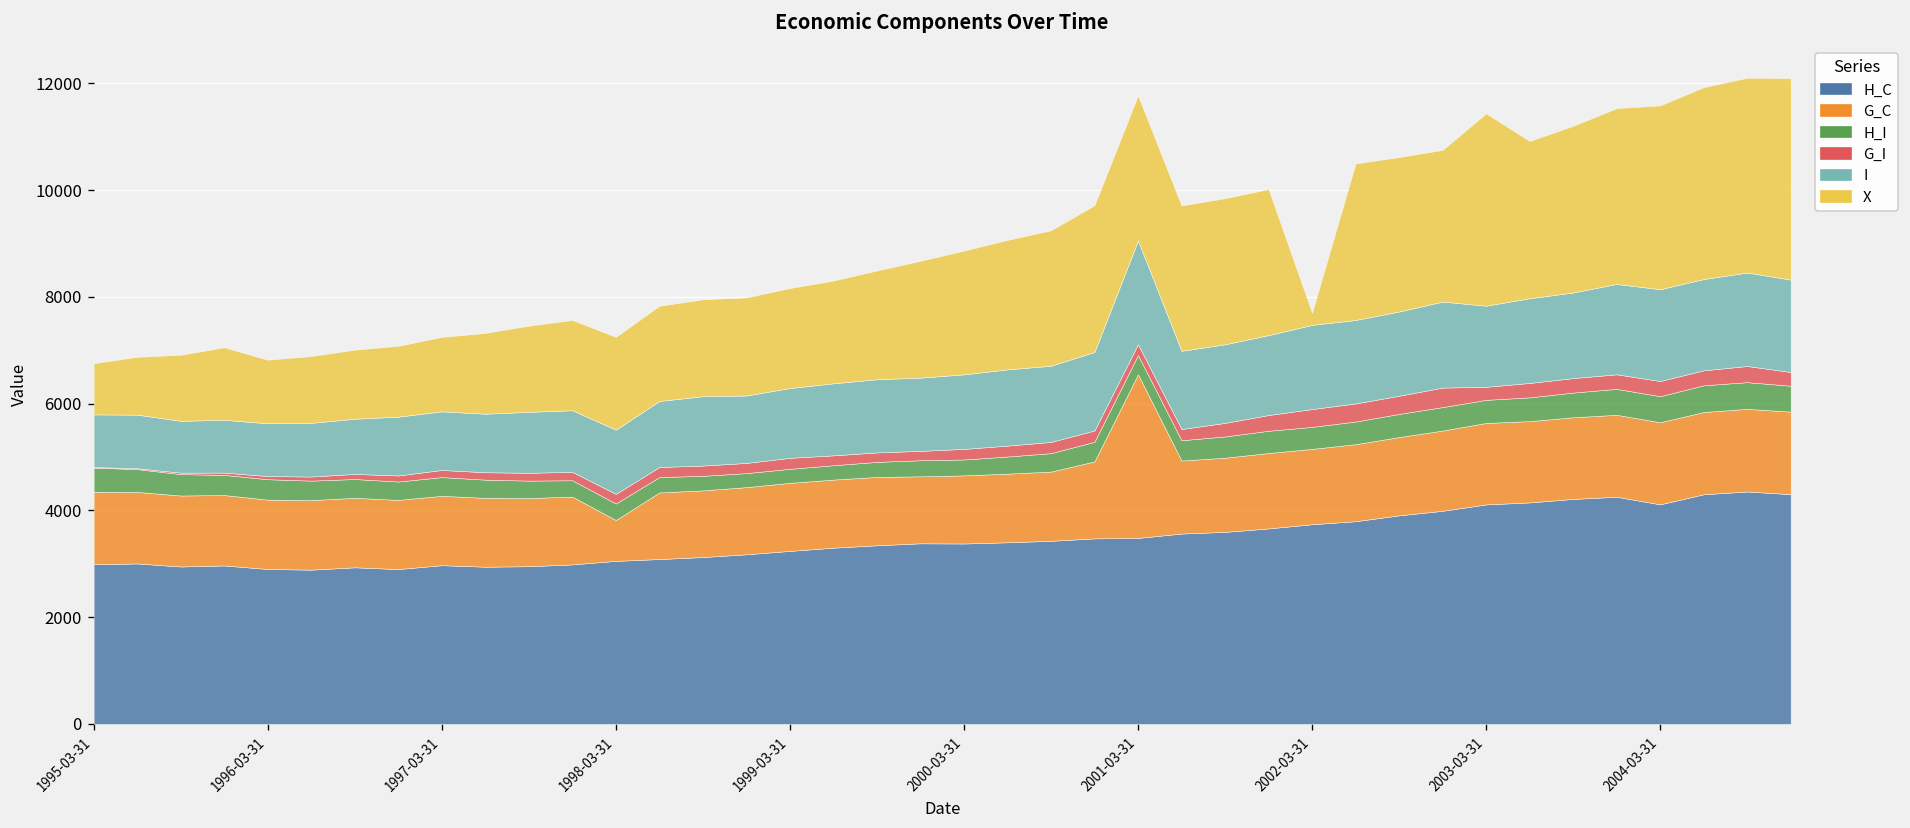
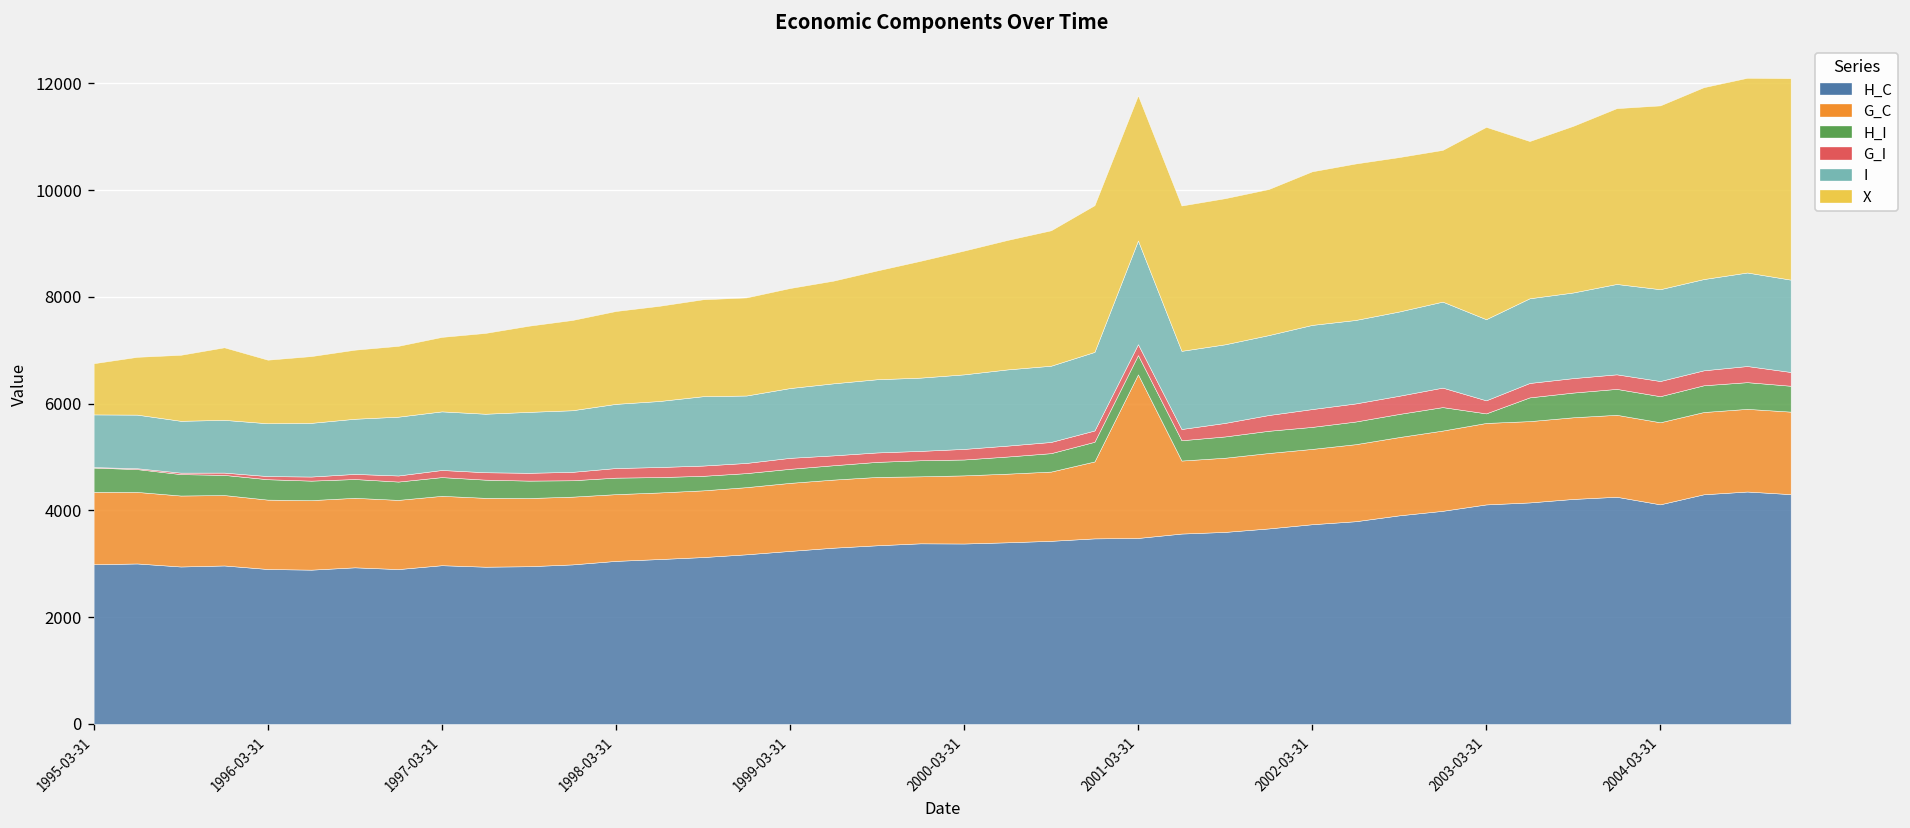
G_C, 1998-03-31: 800 -> 1300
X, 2002-03-31: 200 -> 2900
H_I, 2003-03-31: 400 -> 200
